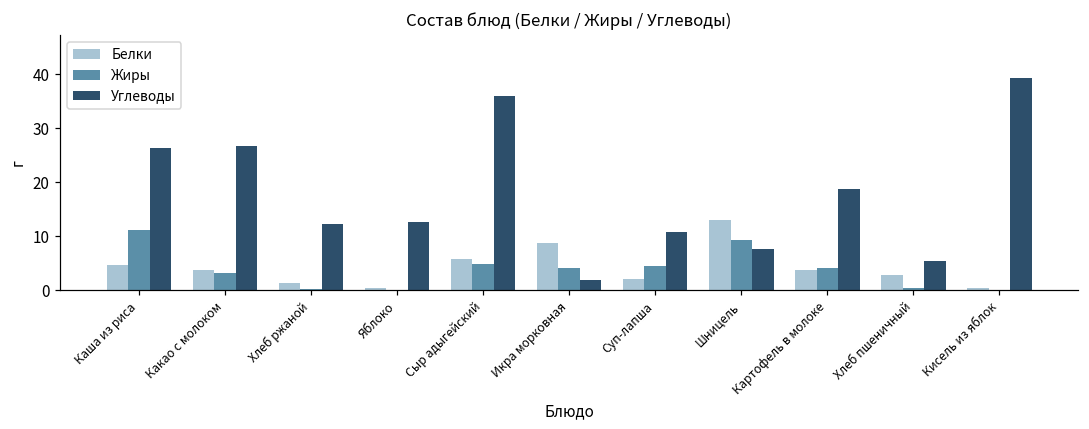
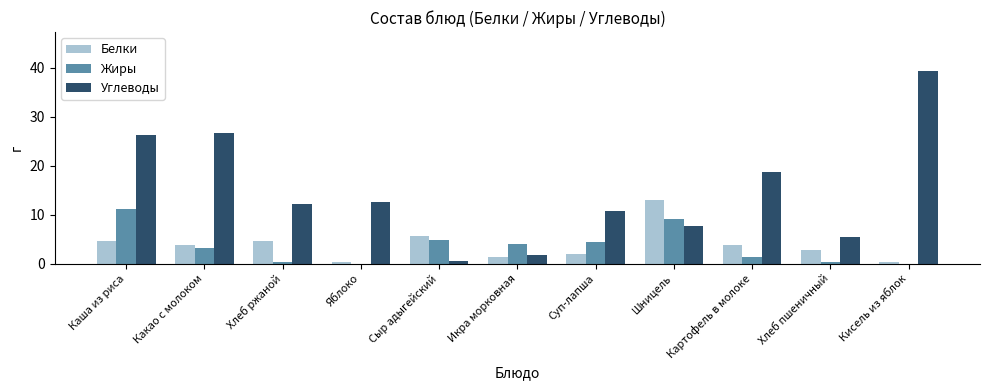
Белки, Хлеб ржаной: 1 -> 5
Углеводы, Сыр адыгейский: 36 -> 0
Белки, Икра морковная: 9 -> 1
Жиры, Картофель в молоке: 4 -> 1
